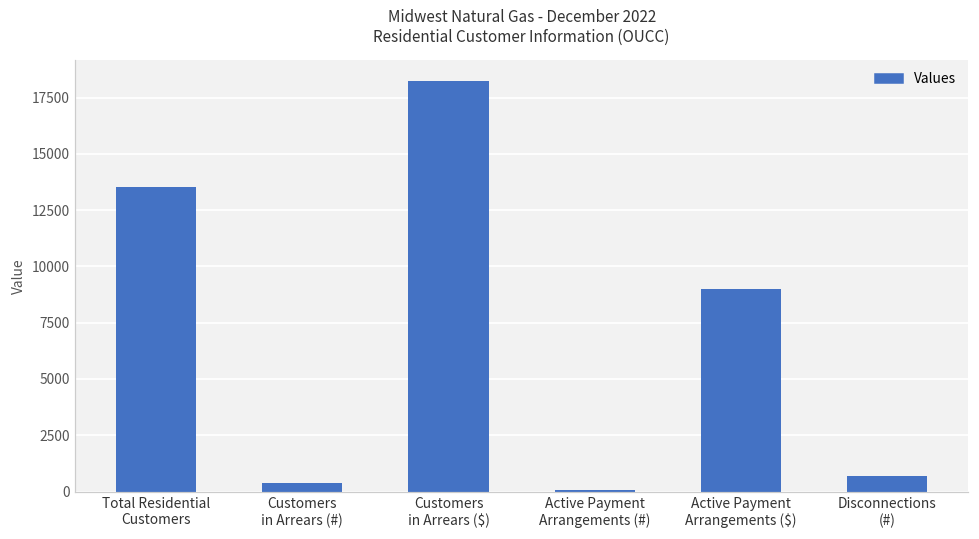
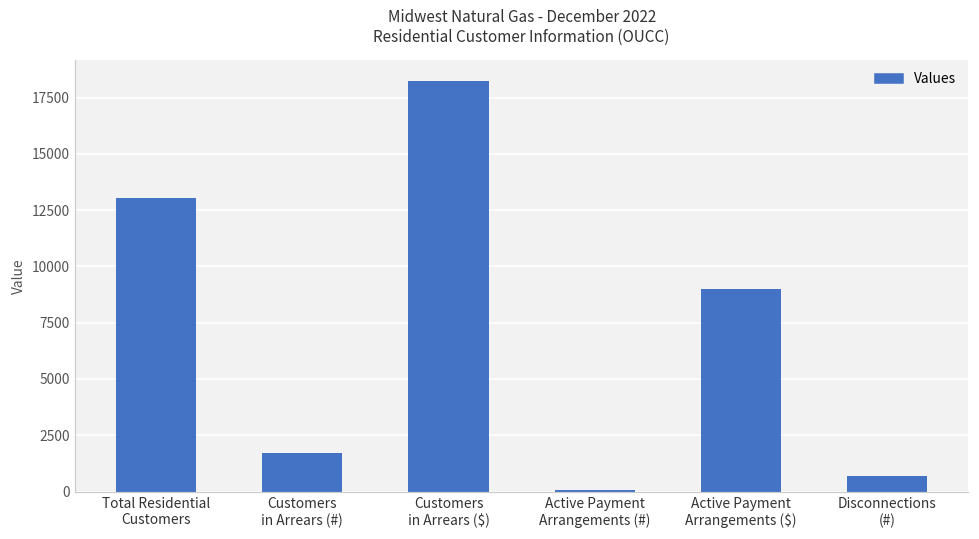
Total Residential Customers: 13500 -> 13000
Customers in Arrears (#): 400 -> 1700
